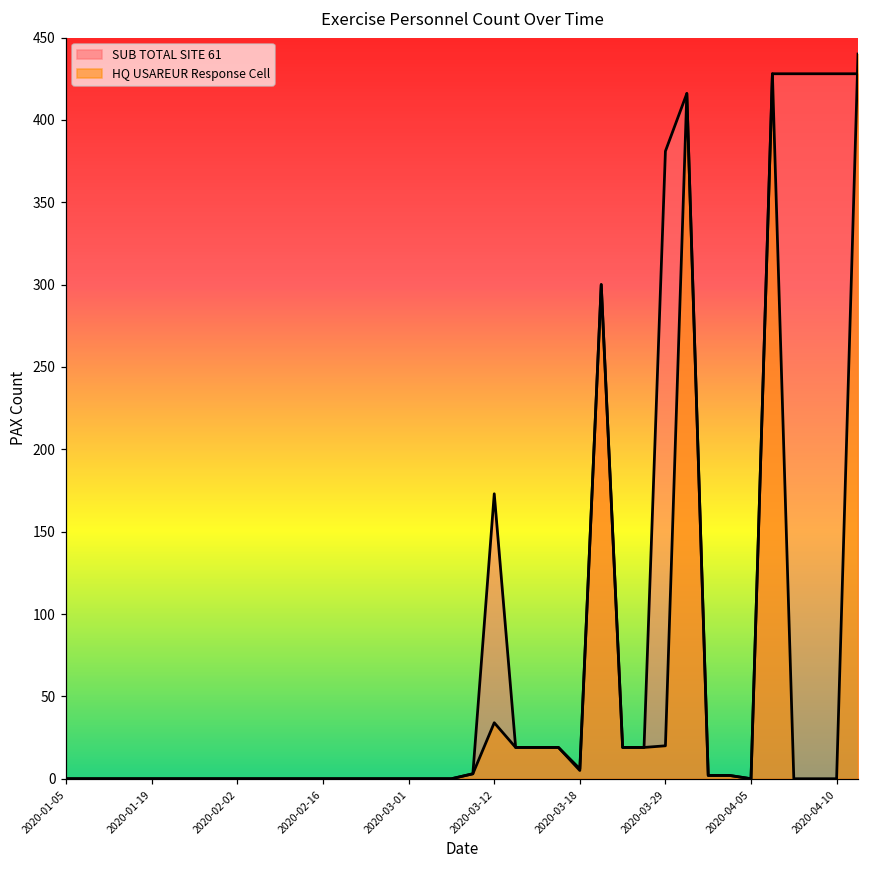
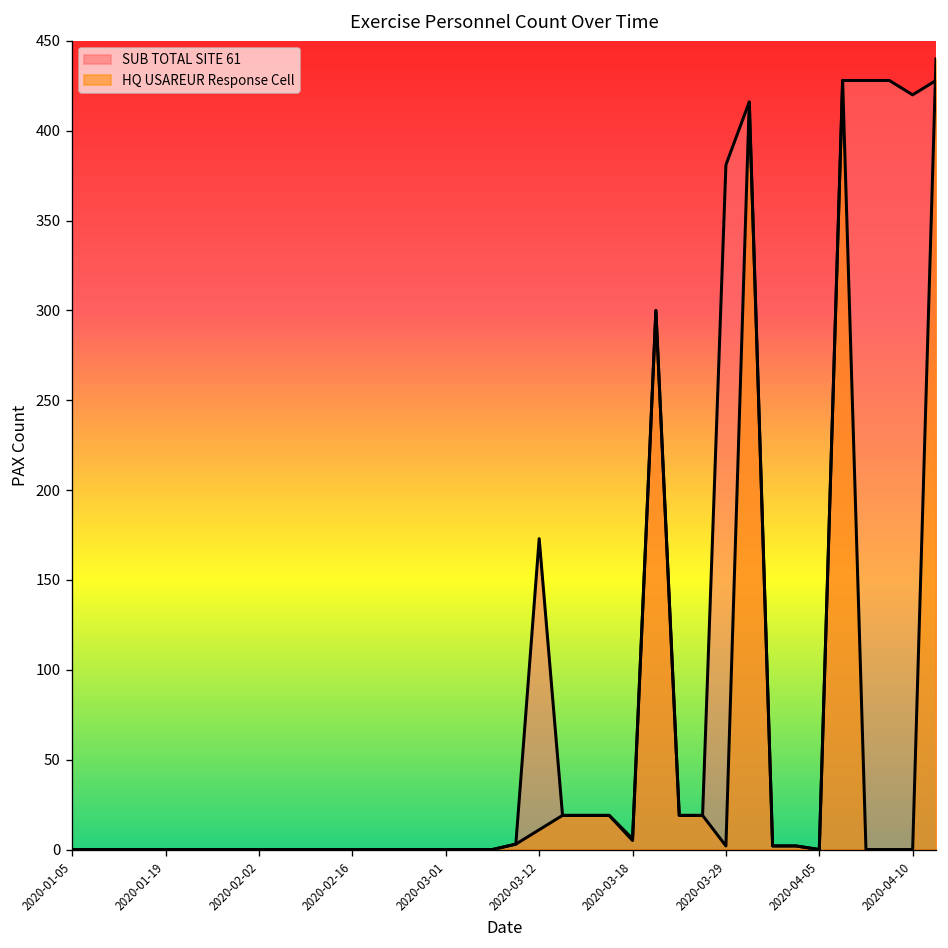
HQ USAREUR Response Cell, 2020-03-12: 34 -> 11
HQ USAREUR Response Cell, 2020-03-29: 20 -> 2
SUB TOTAL SITE 61, 2020-04-10: 428 -> 420
